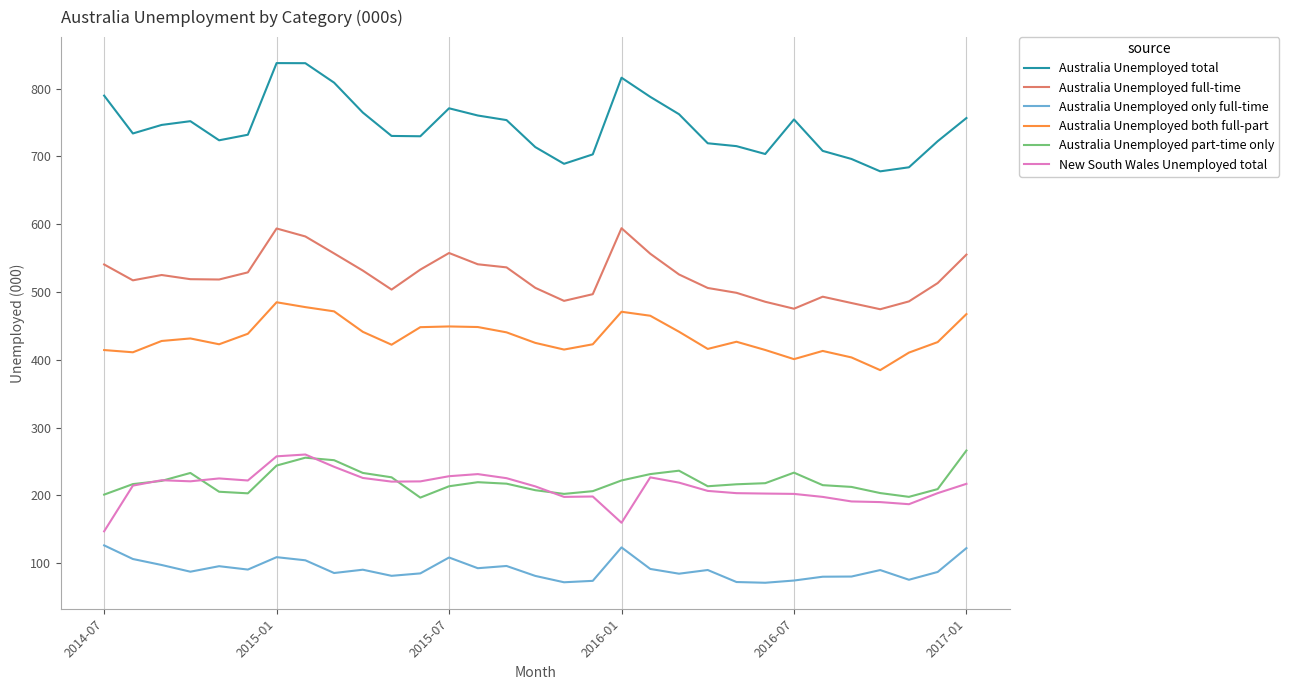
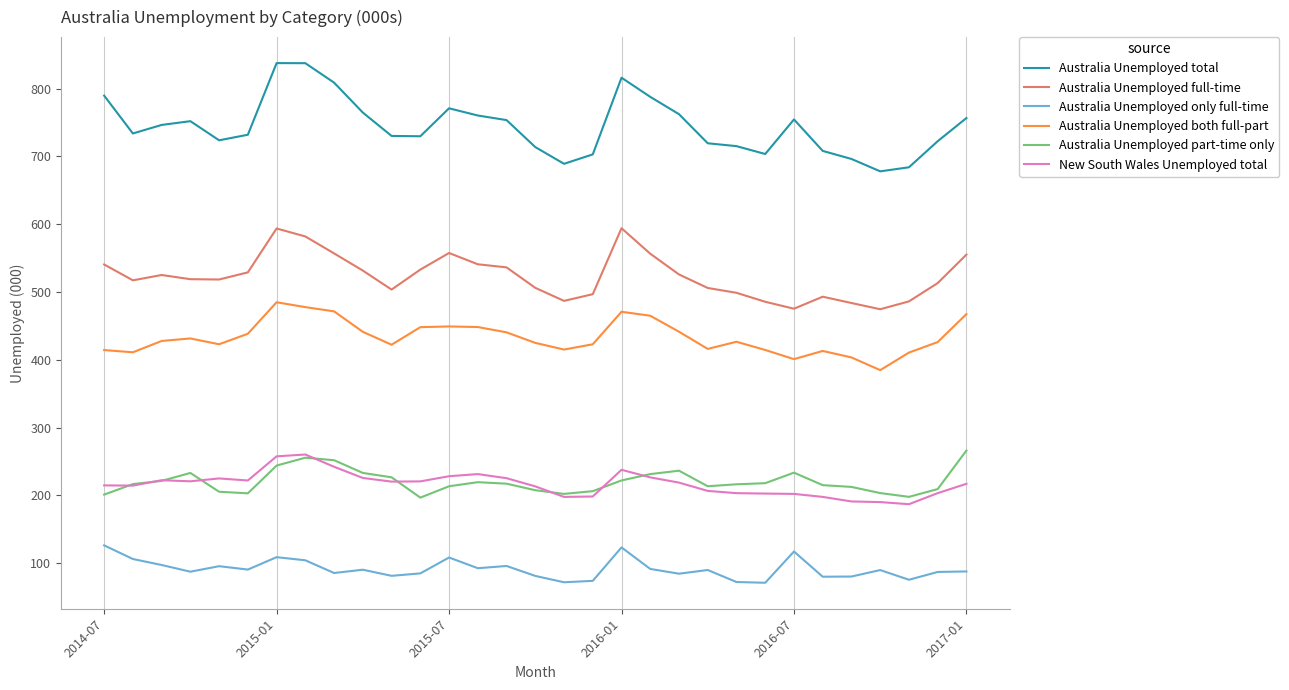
New South Wales Unemployed total, 2014-07: 150 -> 210
New South Wales Unemployed total, 2016-01: 160 -> 240
Australia Unemployed only full-time, 2016-07: 70 -> 120
Australia Unemployed only full-time, 2017-01: 120 -> 90
